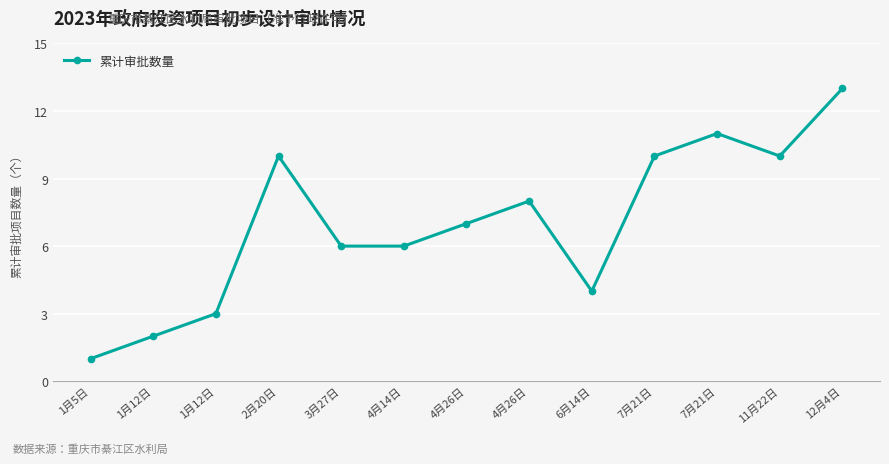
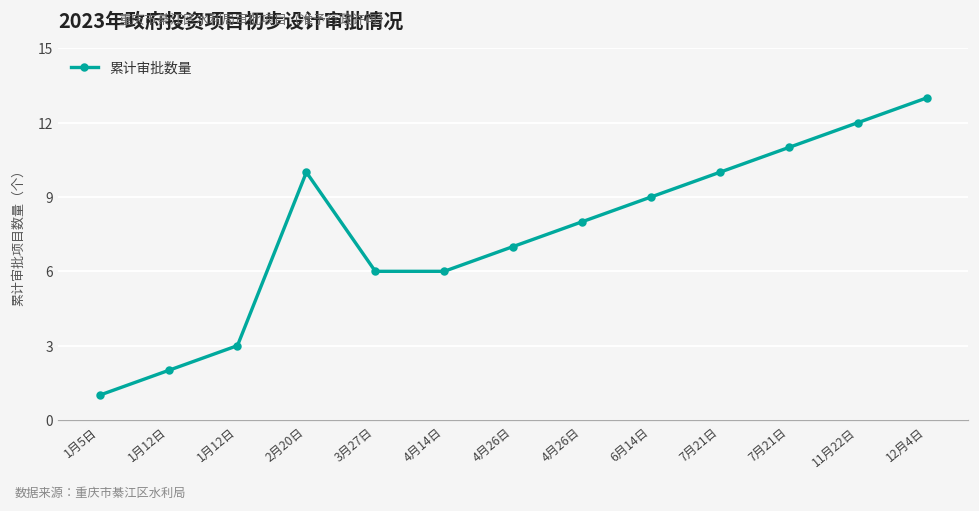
6月14日: 4 -> 9
11月22日: 10 -> 12
